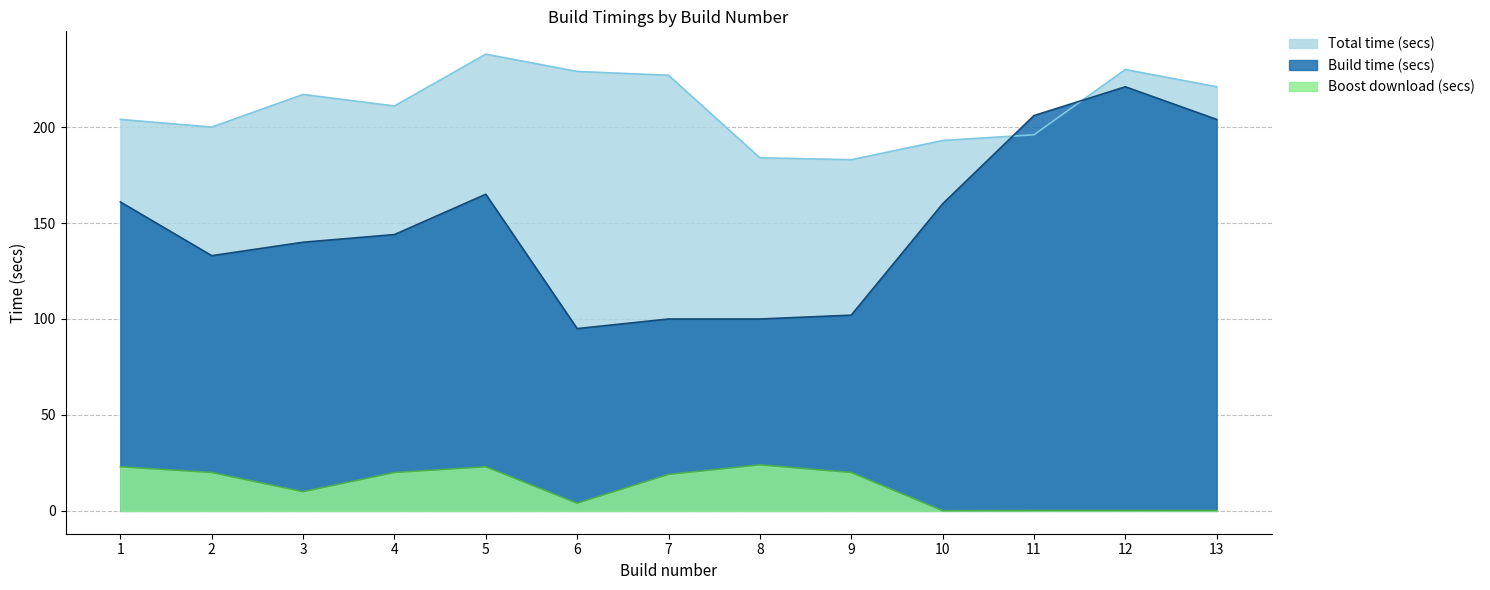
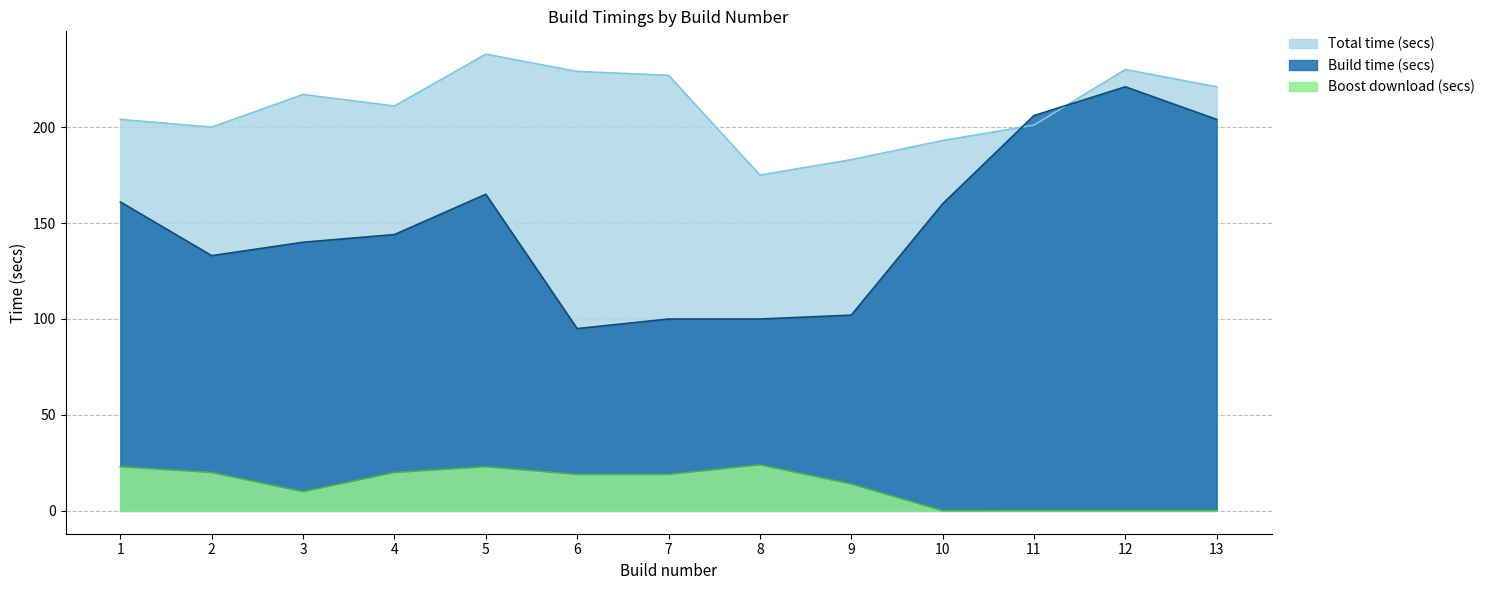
Boost download (secs), 6: 4 -> 19
Total time (secs), 8: 184 -> 175
Boost download (secs), 9: 20 -> 14
Total time (secs), 11: 196 -> 201
